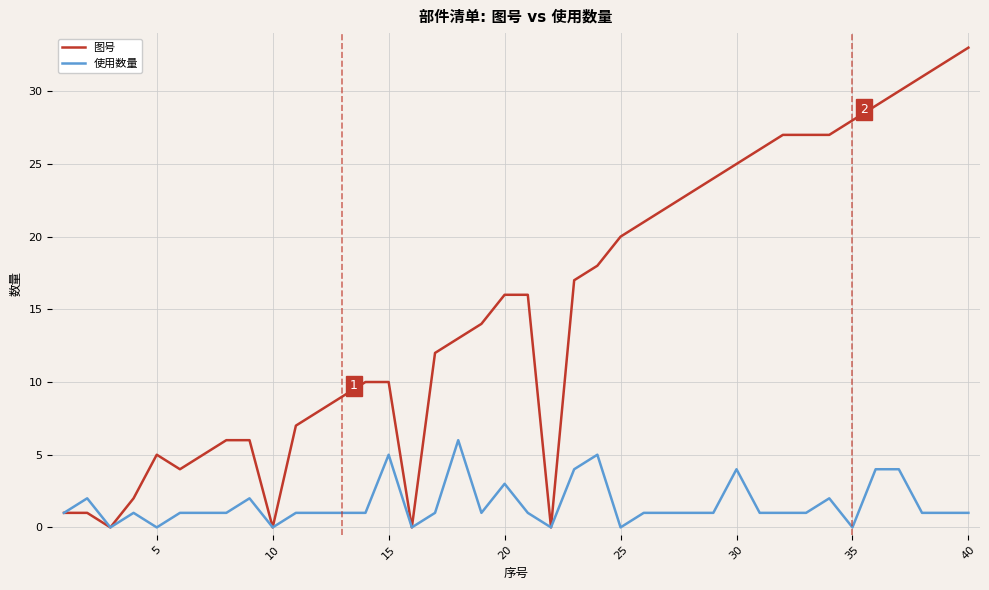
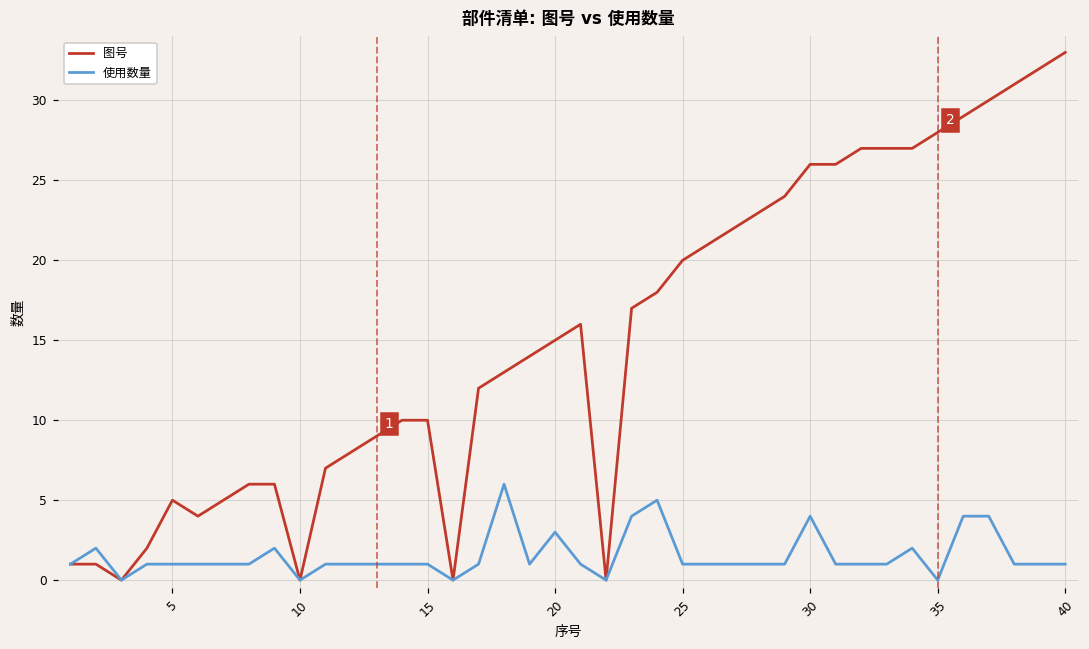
使用数量, 5: 0 -> 1
使用数量, 15: 5 -> 1
图号, 20: 16 -> 15
使用数量, 25: 0 -> 1
图号, 30: 25 -> 26
